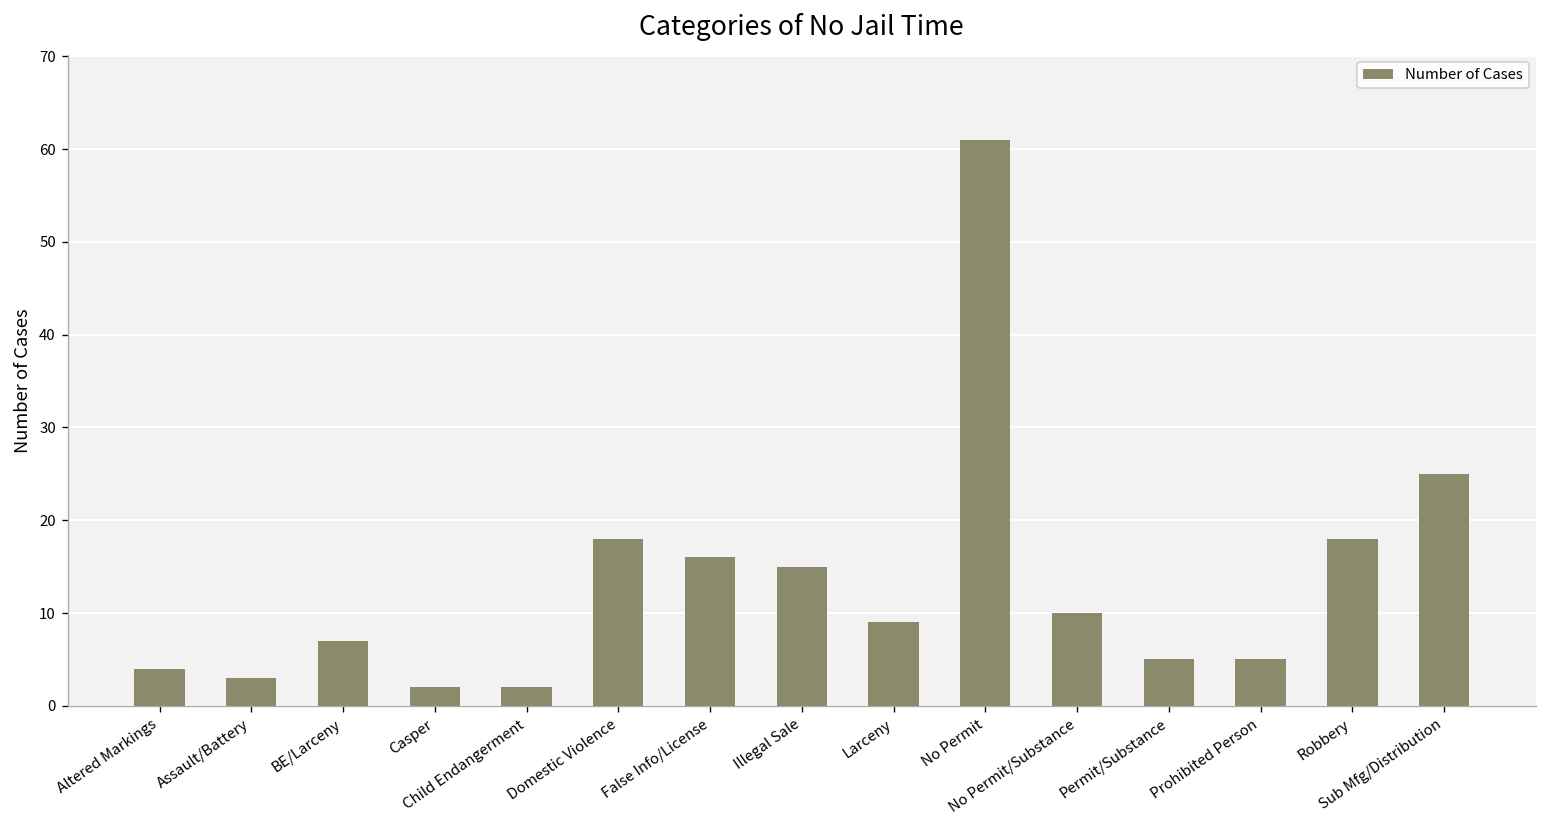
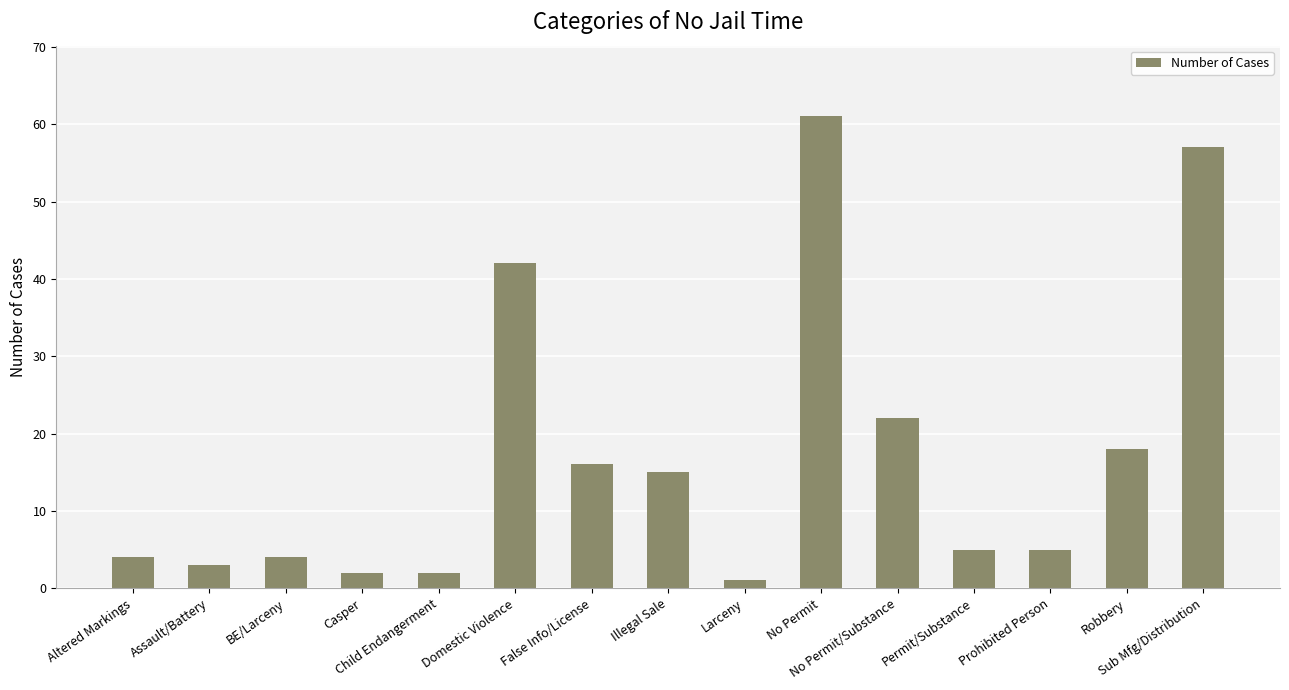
BE/Larceny: 7 -> 4
Domestic Violence: 18 -> 42
Larceny: 9 -> 1
No Permit/Substance: 10 -> 22
Sub Mfg/Distribution: 25 -> 57
